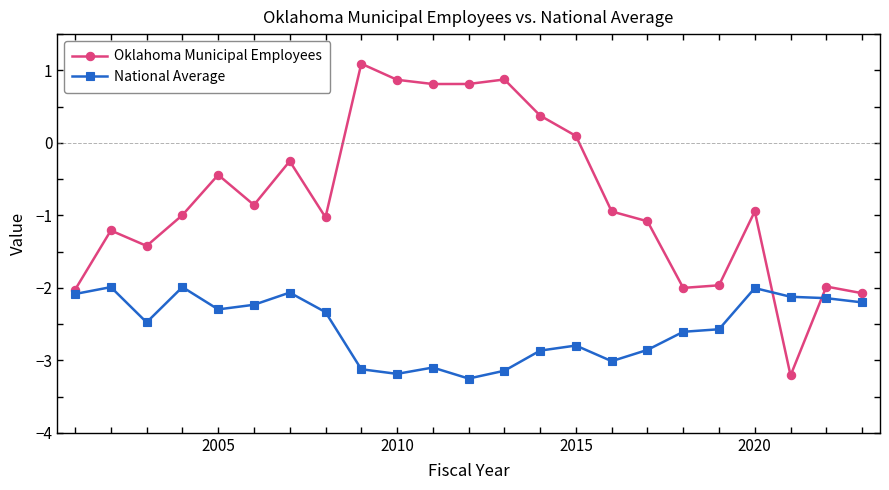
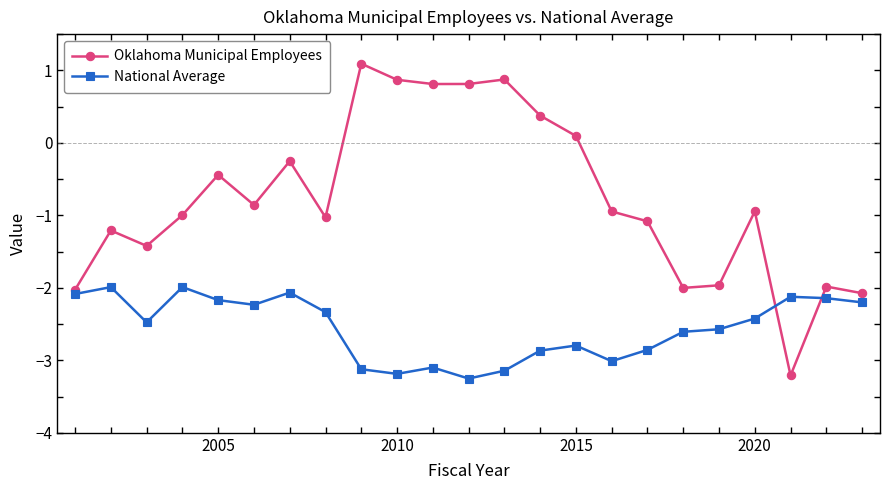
National Average, 2005: -2.3 -> -2.2
National Average, 2020: -2.0 -> -2.4
